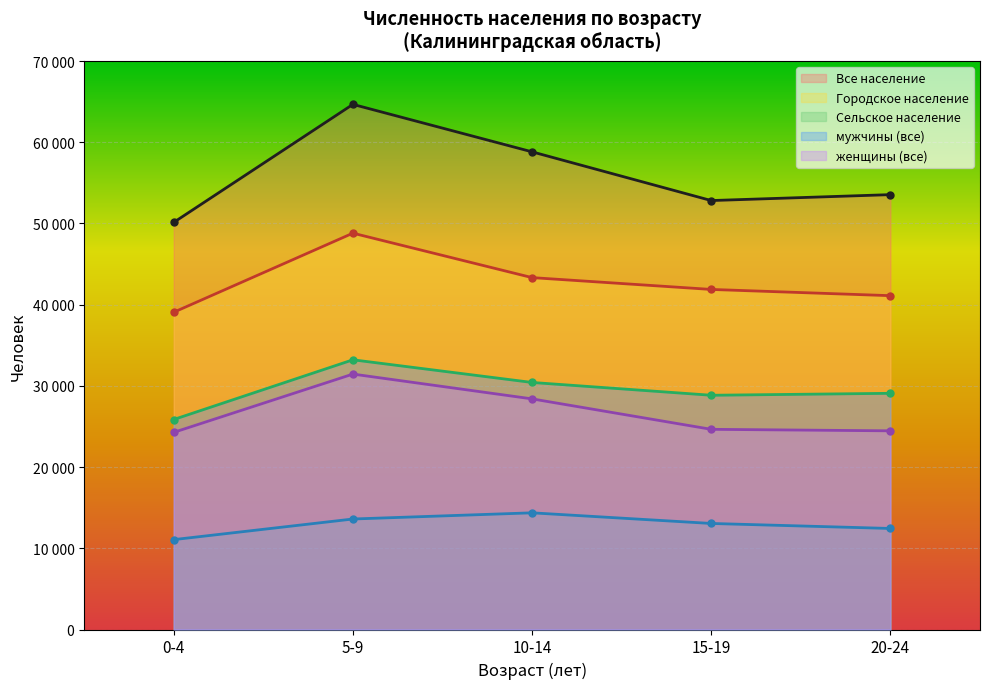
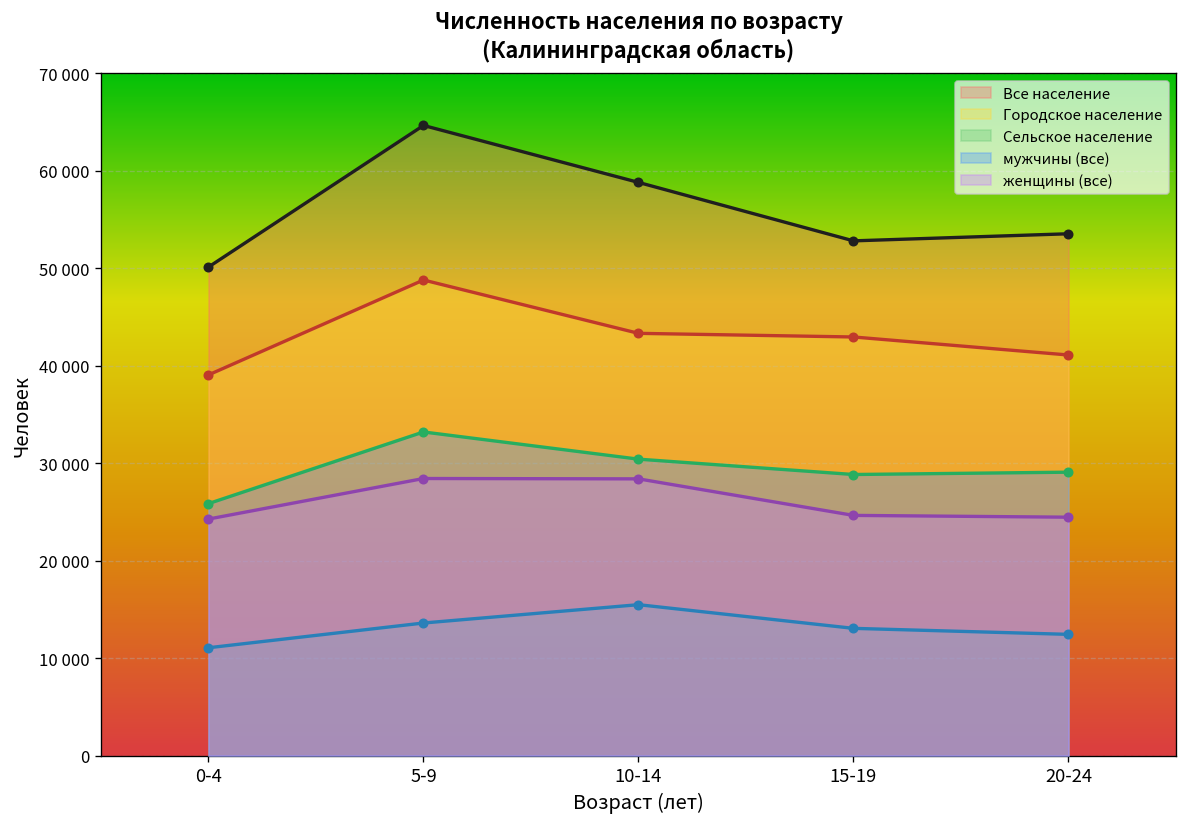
женщины (все), 5-9: 31000 -> 28000
Сельское население, 10-14: 14000 -> 15000
Городское население, 15-19: 42000 -> 43000
